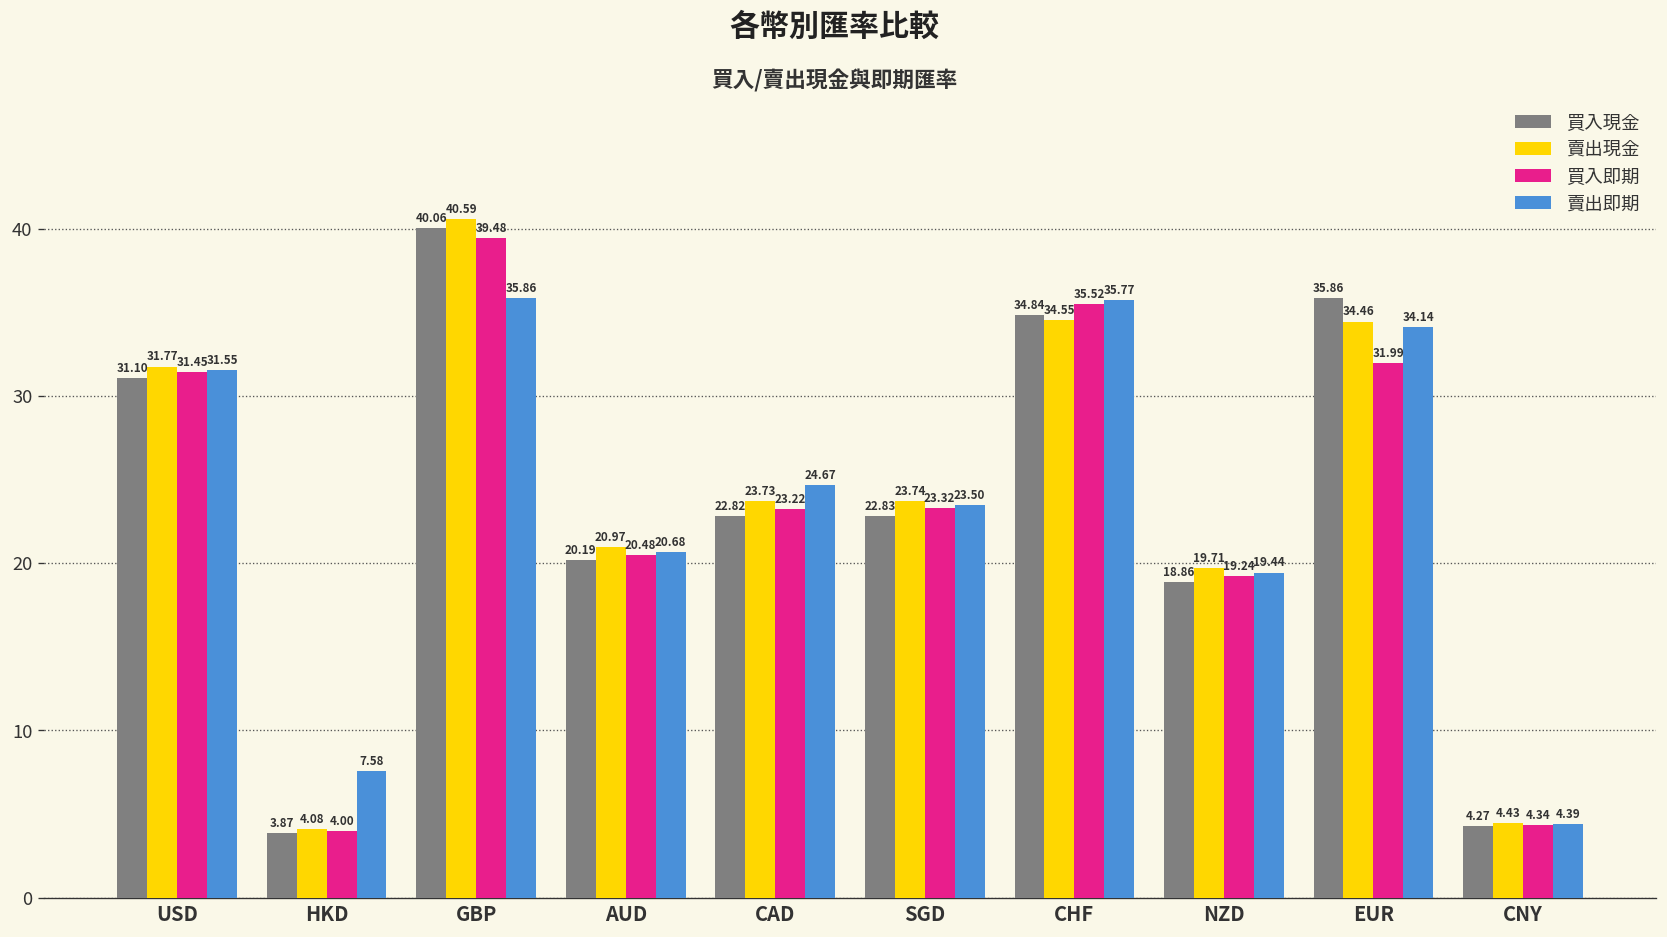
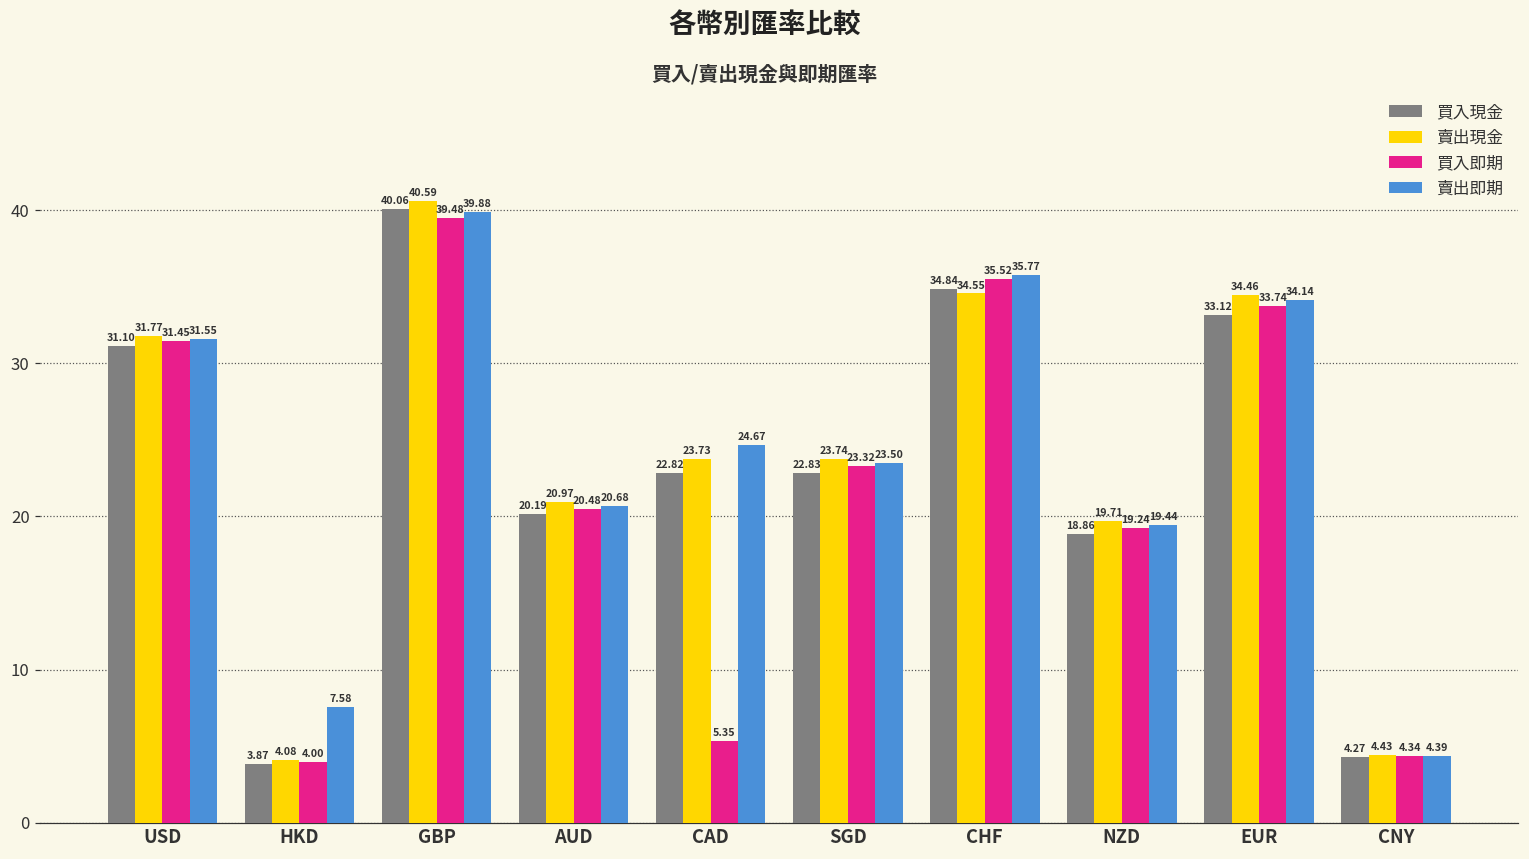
賣出即期, GBP: 35.86 -> 39.88
買入即期, CAD: 23.22 -> 5.35
買入現金, EUR: 35.86 -> 33.12
買入即期, EUR: 31.99 -> 33.74
